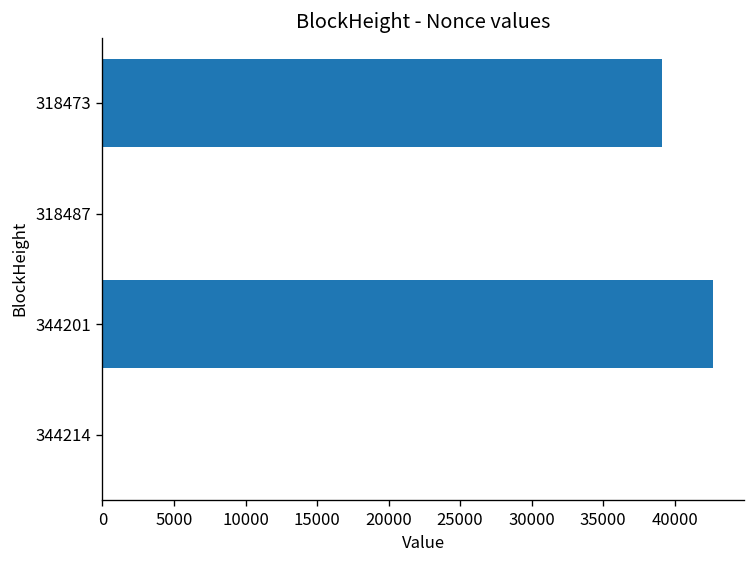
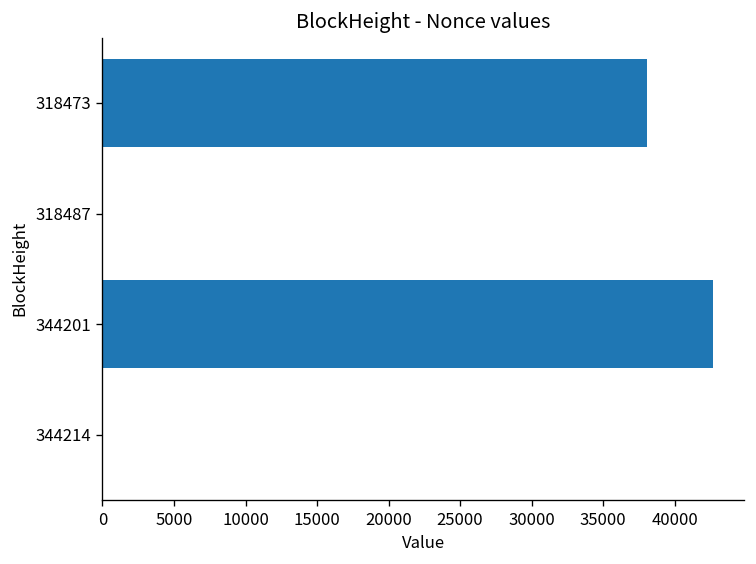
318473: 39200 -> 38100
